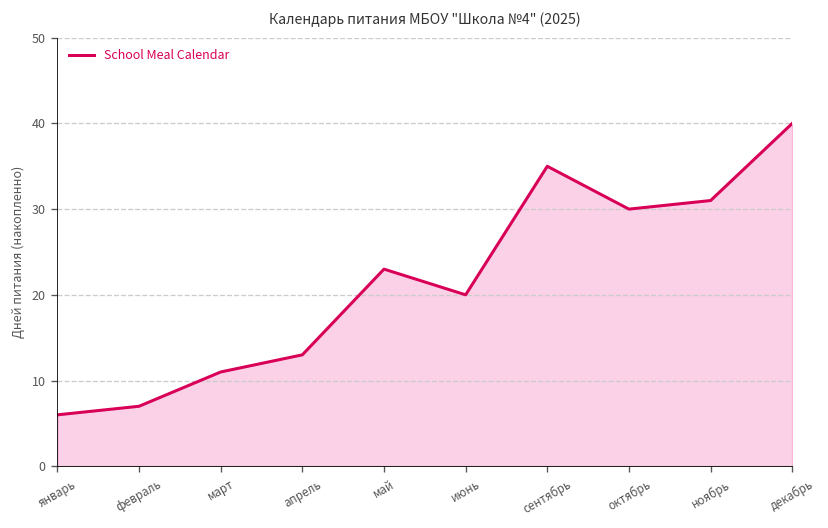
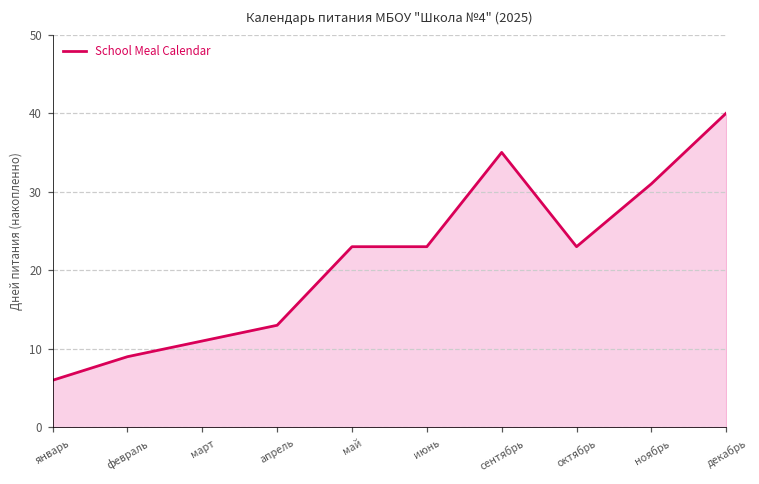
февраль: 7 -> 9
июнь: 20 -> 23
октябрь: 30 -> 23
